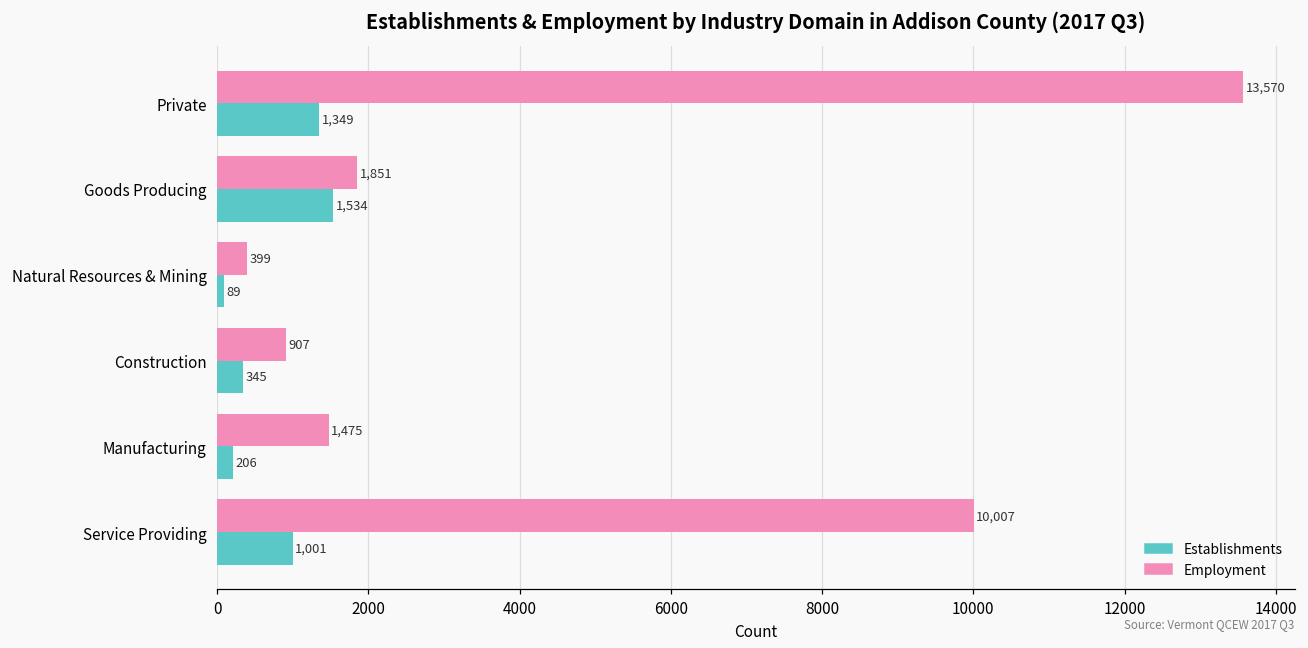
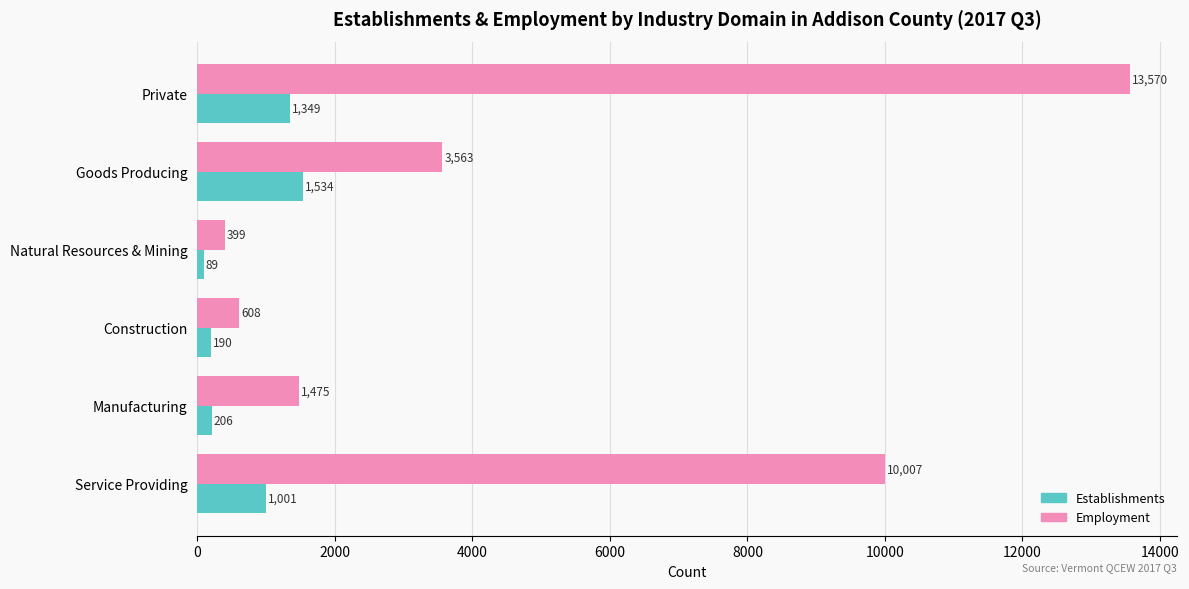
Employment, Goods Producing: 1,851 -> 3,563
Employment, Construction: 907 -> 608
Establishments, Construction: 345 -> 190
